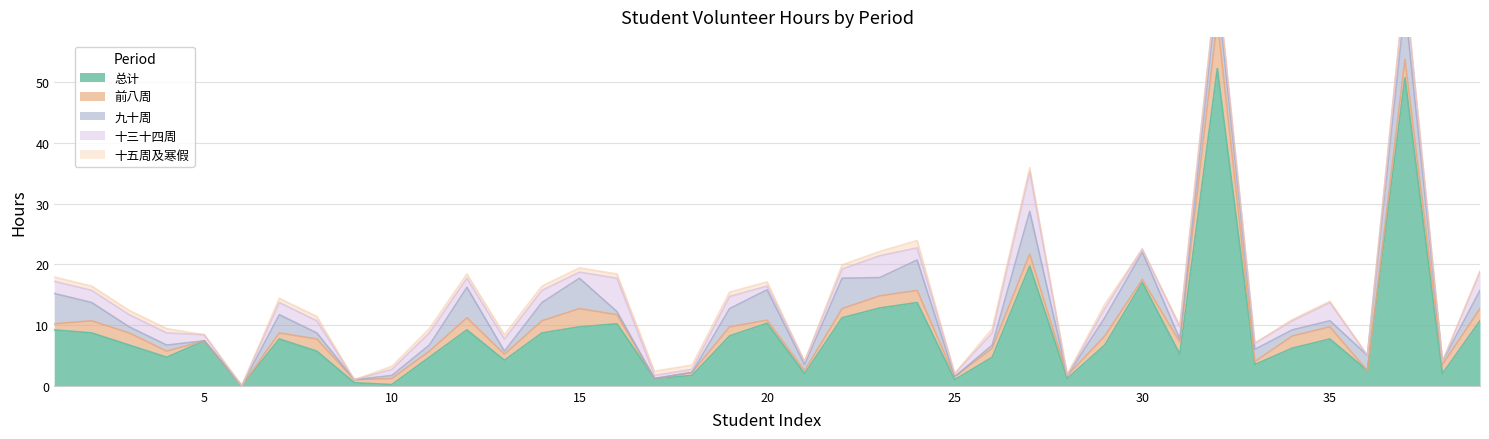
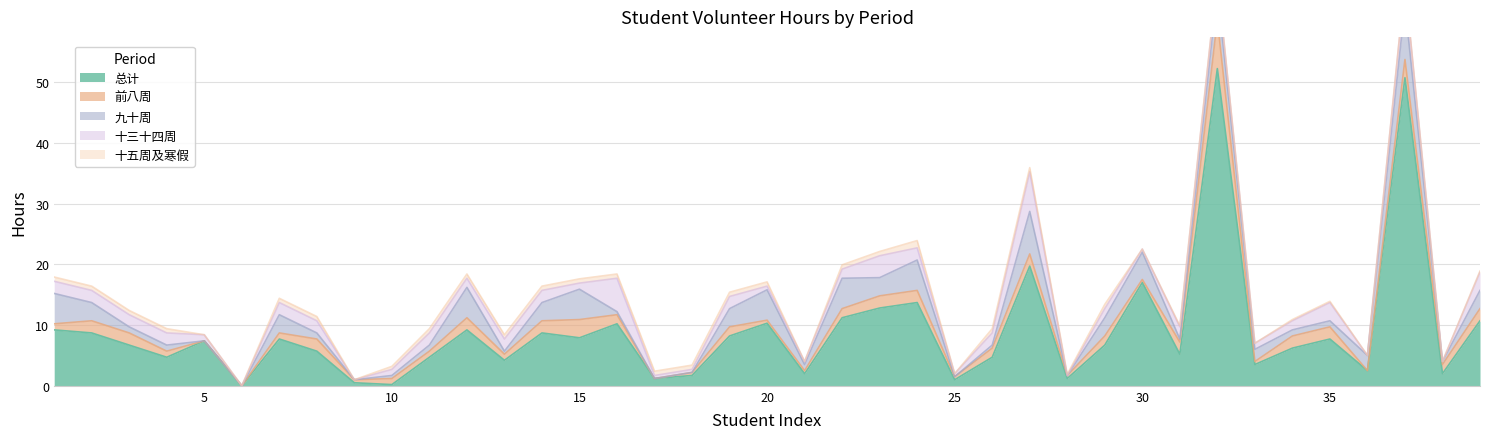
总计, 15: 10 -> 8
